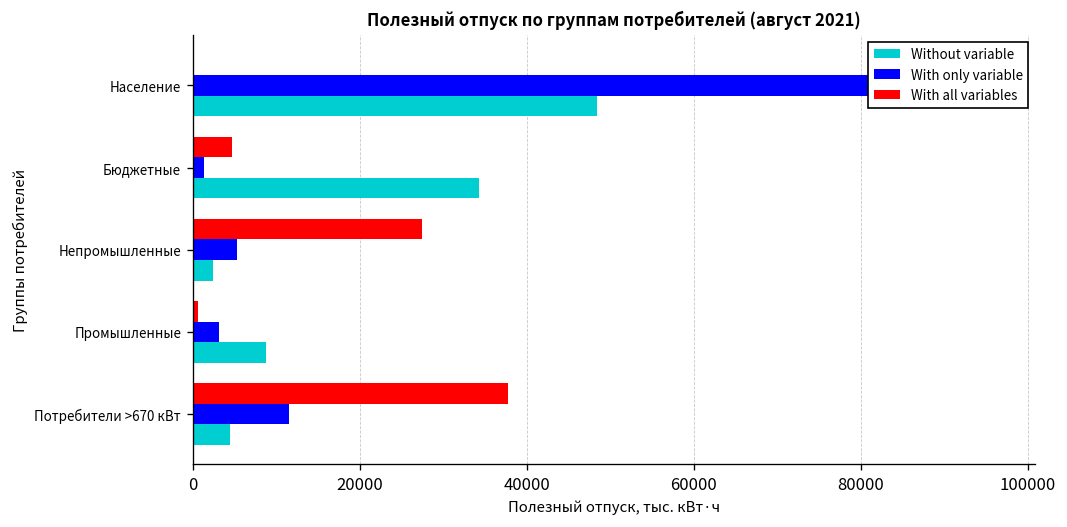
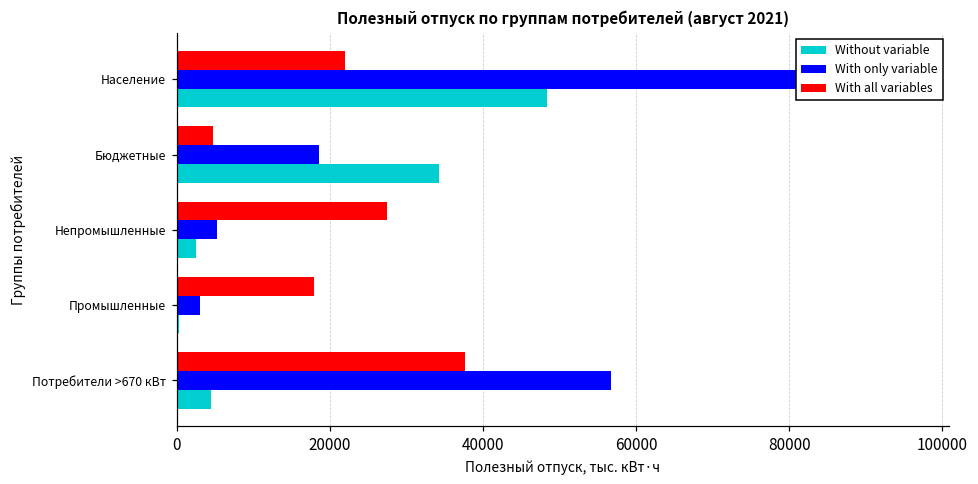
With all variables, Население: 0 -> 22000
With only variable, Бюджетные: 1000 -> 19000
With all variables, Промышленные: 1000 -> 18000
Without variable, Промышленные: 9000 -> 0
With only variable, Потребители >670 кВт: 11000 -> 57000
